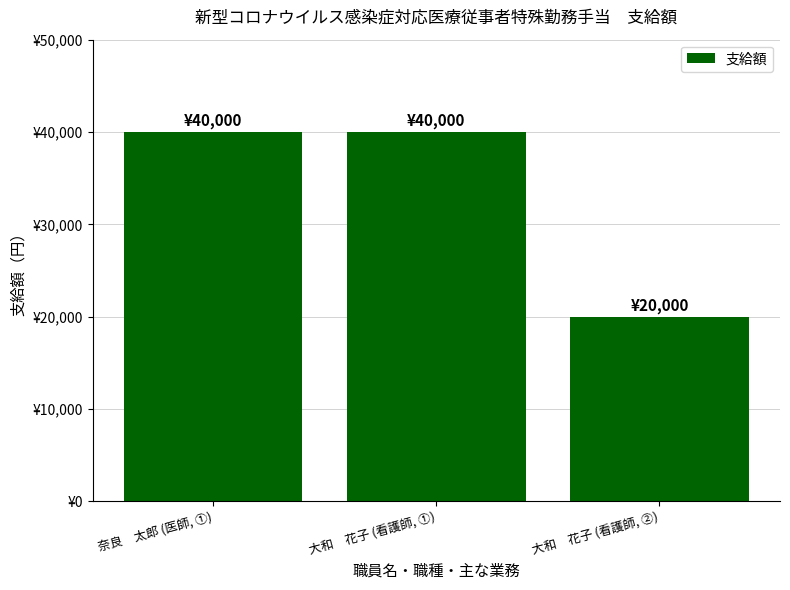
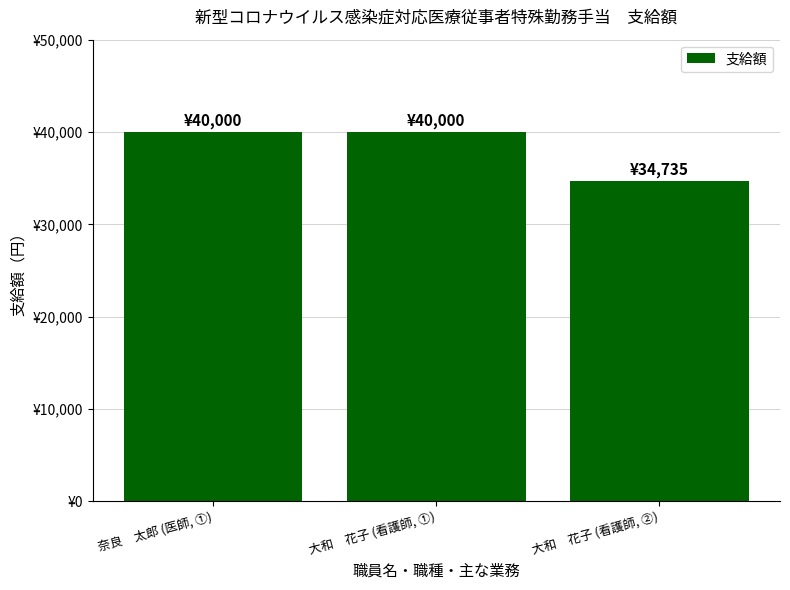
大和 花子 (看護師, ②): ¥20,000 -> ¥34,735
